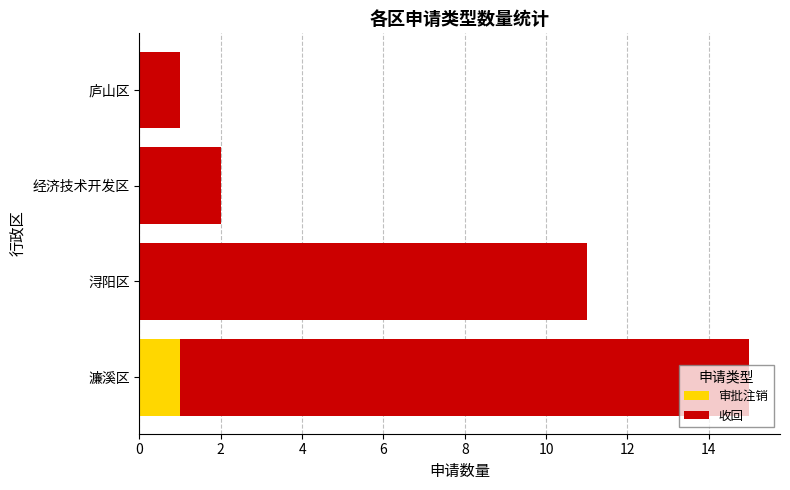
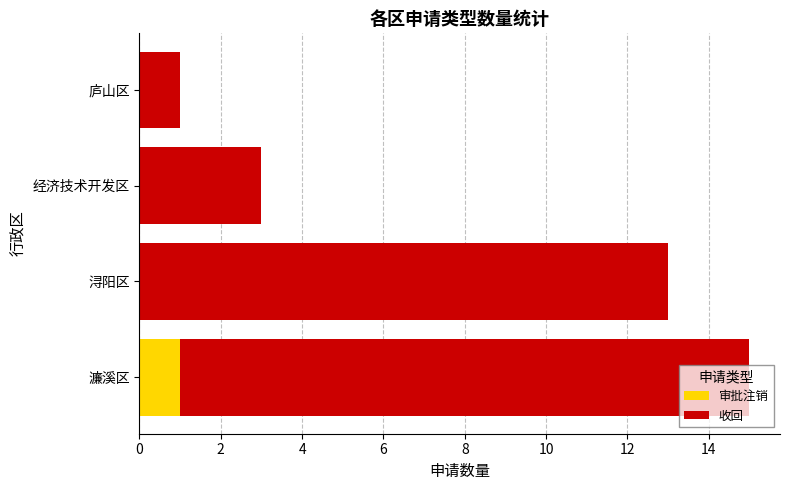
收回, 经济技术开发区: 2 -> 3
收回, 浔阳区: 11 -> 13
